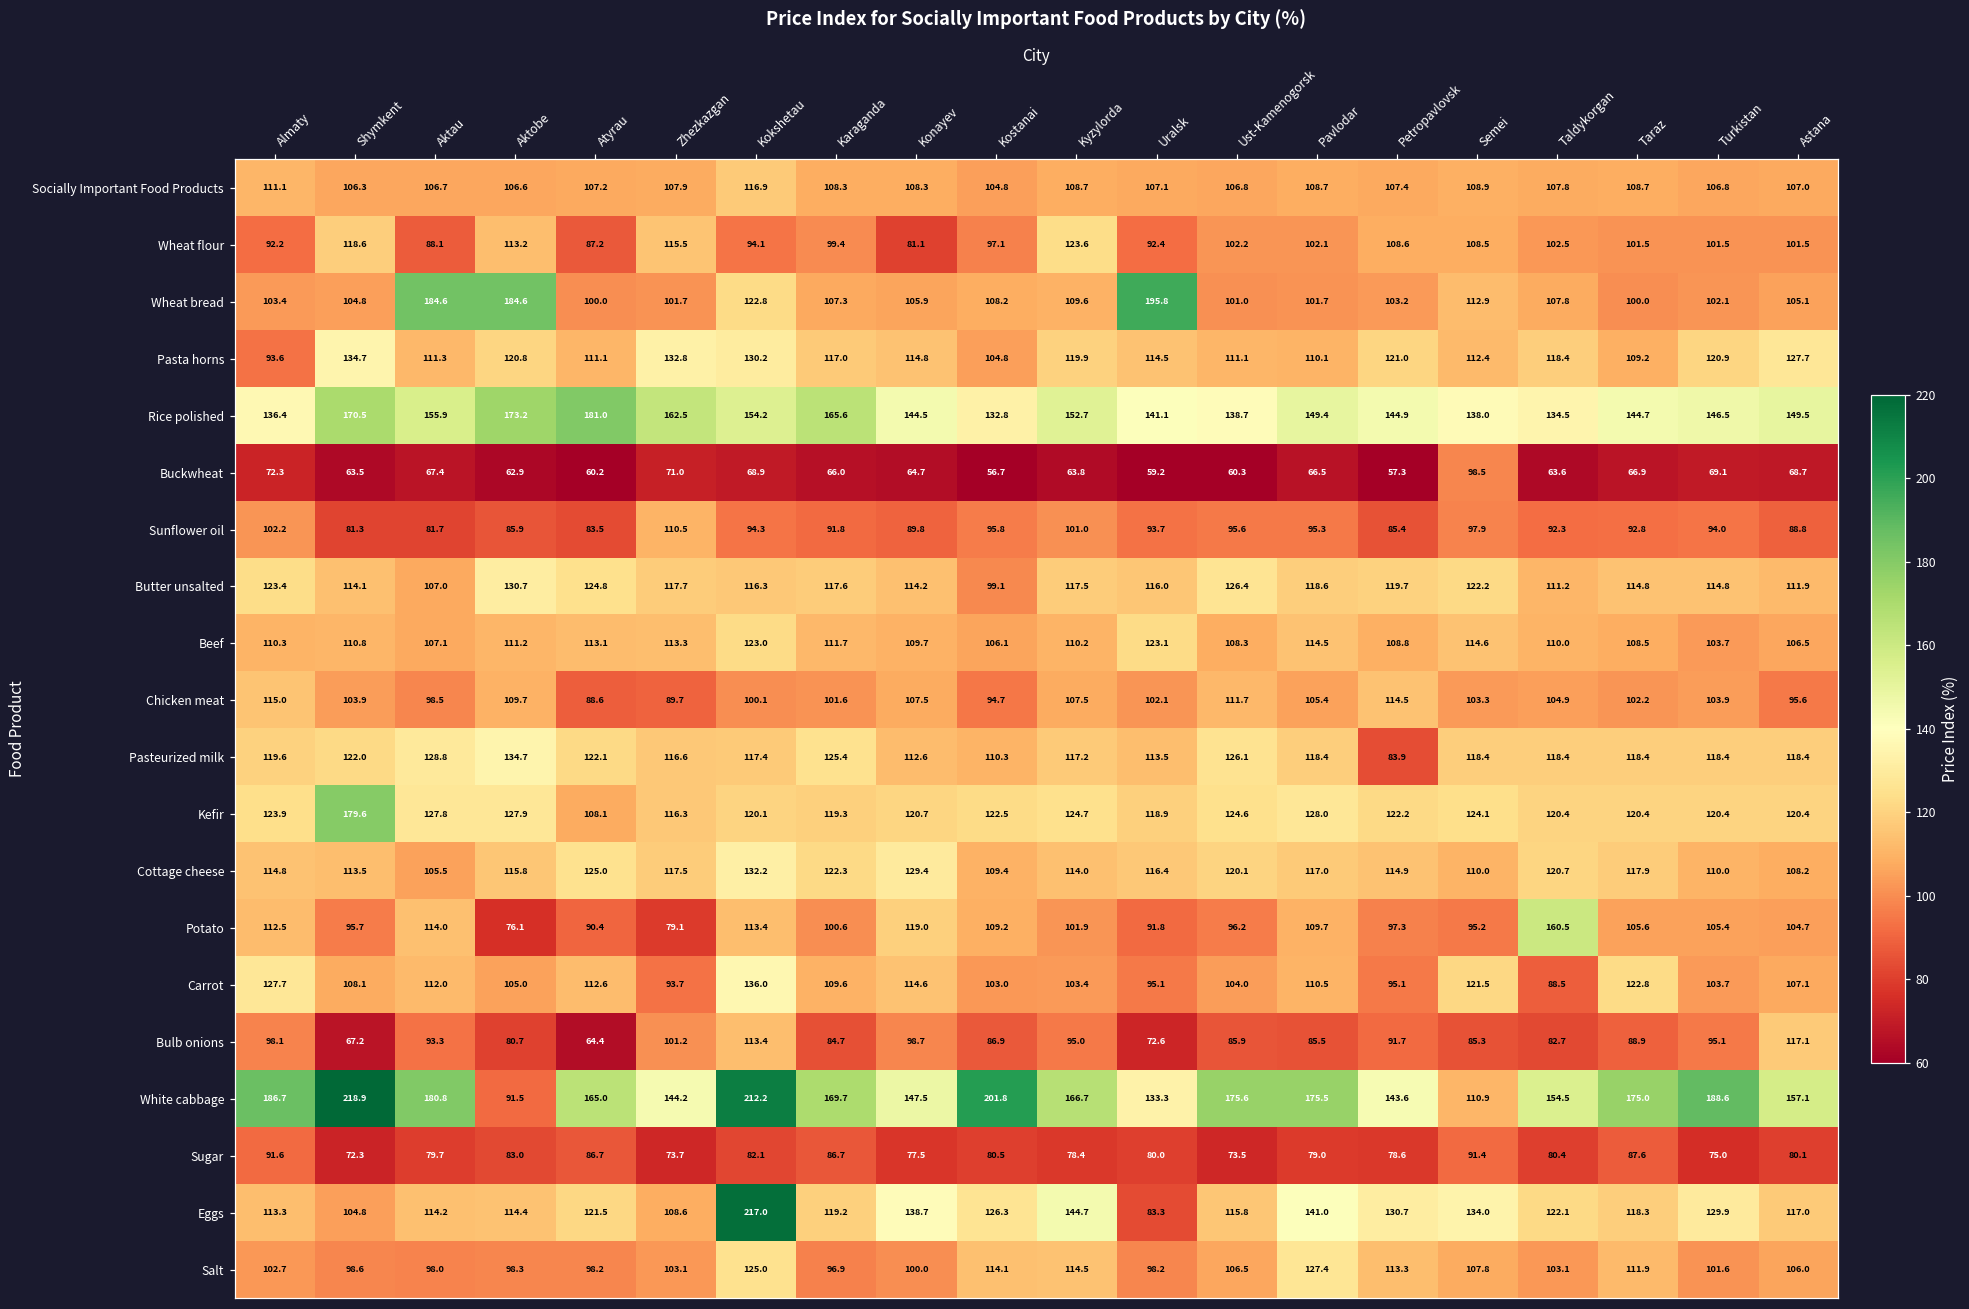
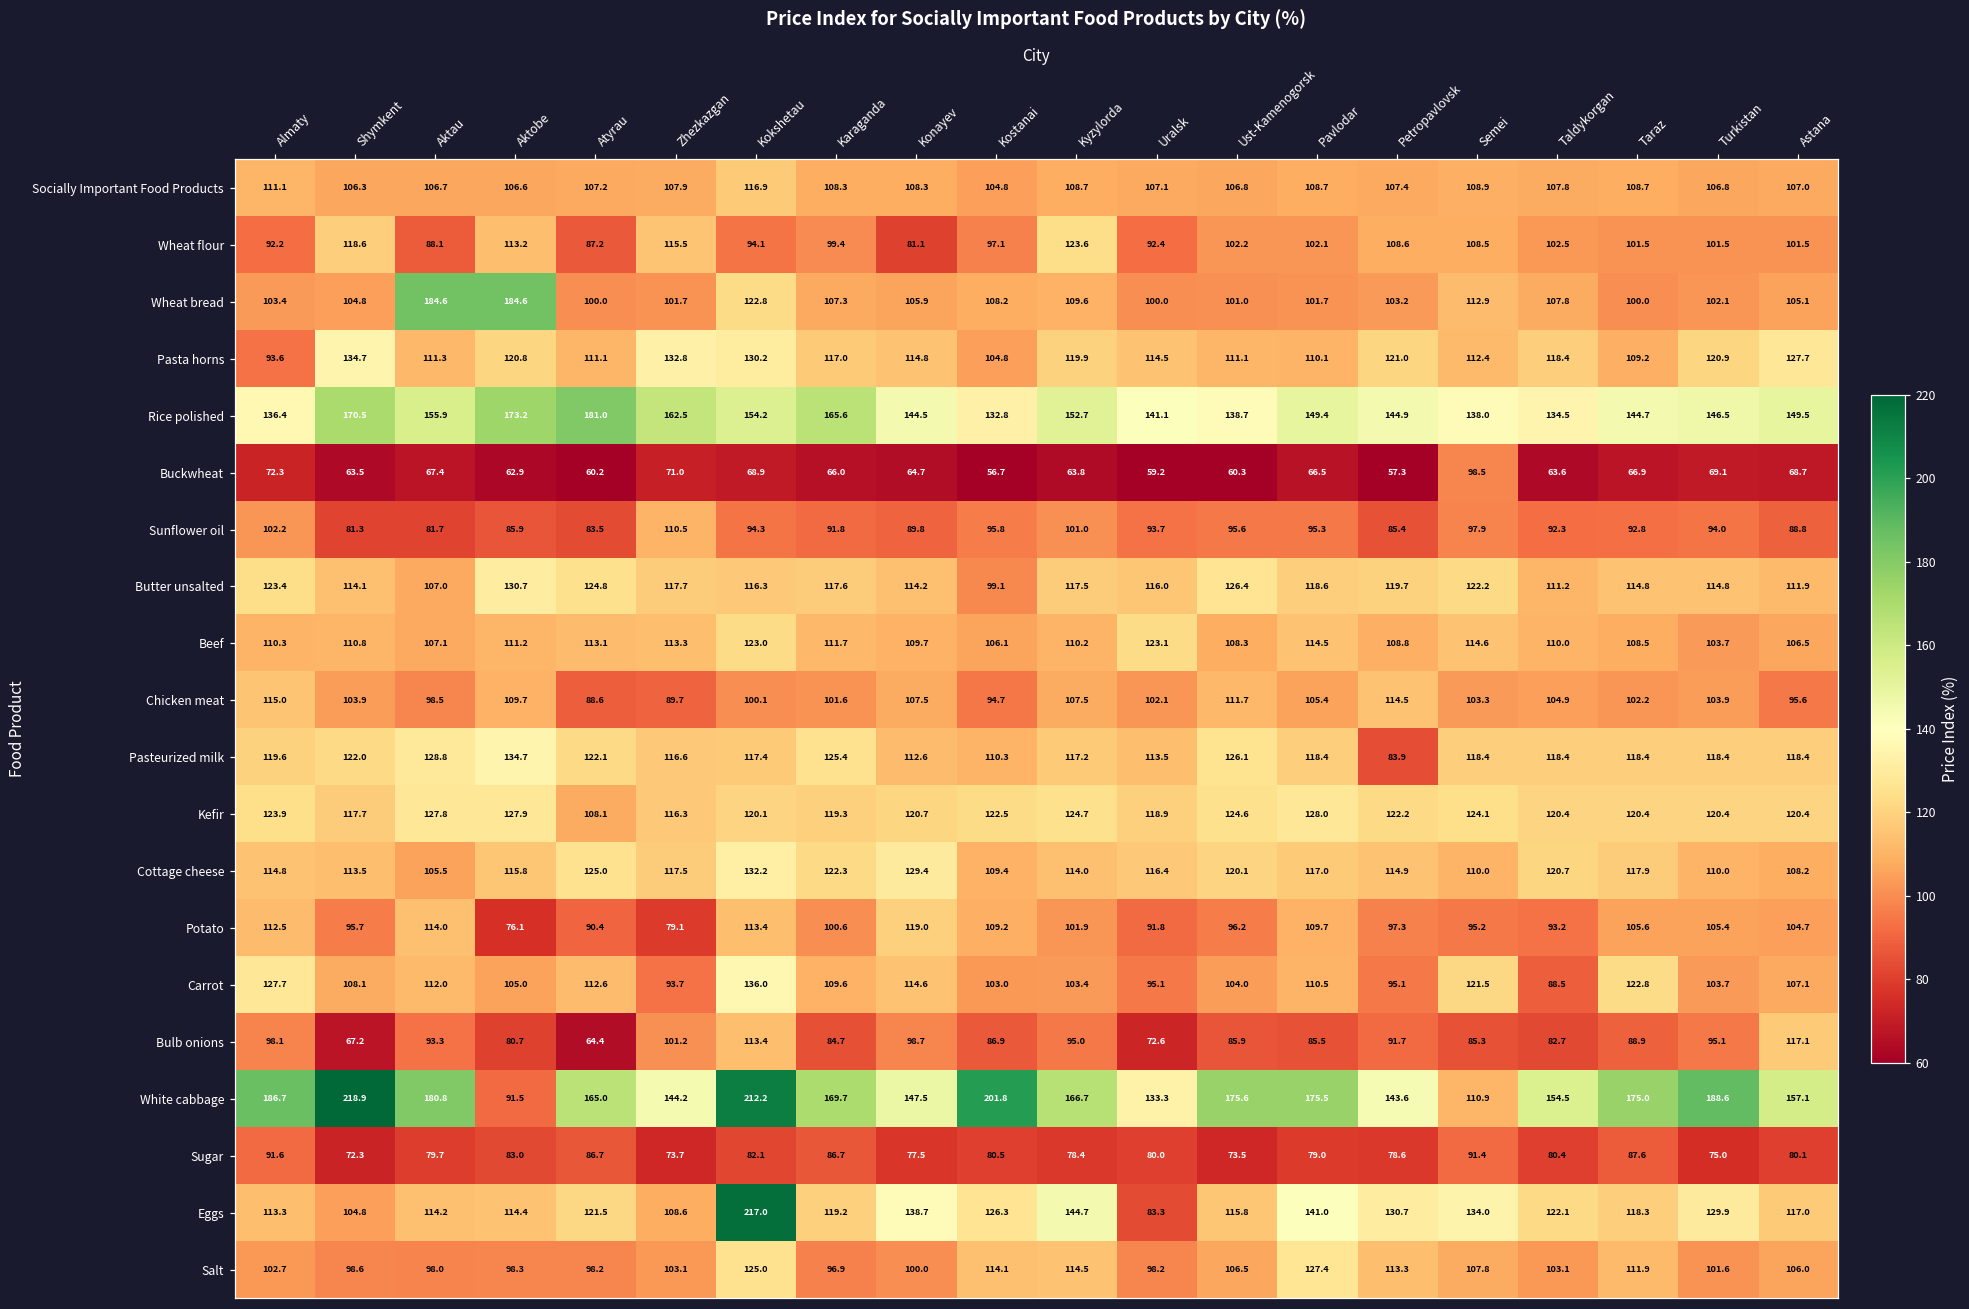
Wheat bread, Uralsk: 195.8 -> 100.0
Kefir, Shymkent: 179.6 -> 117.7
Potato, Taldykorgan: 160.5 -> 93.2
